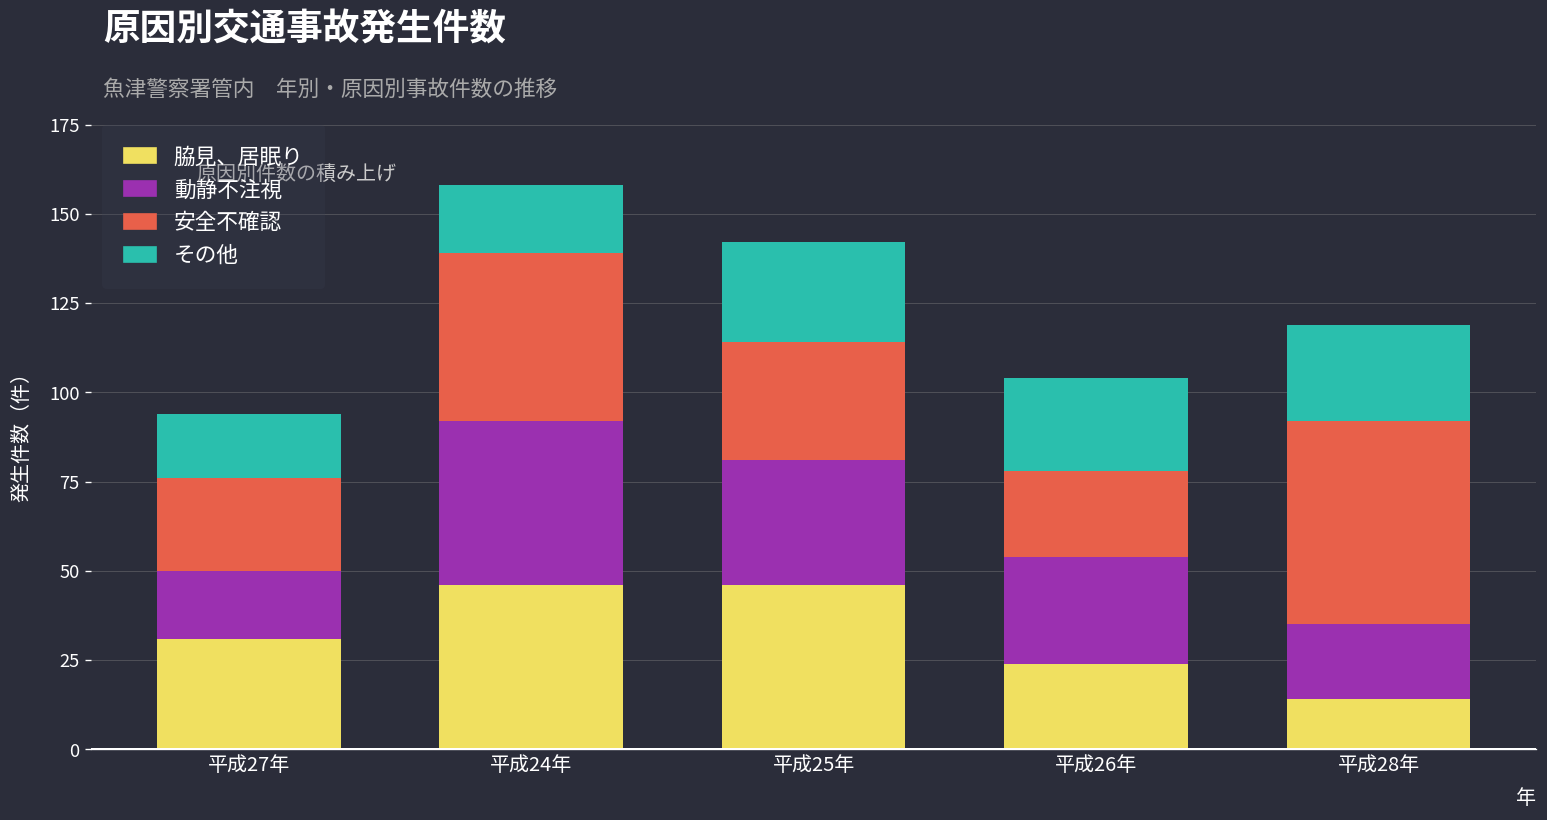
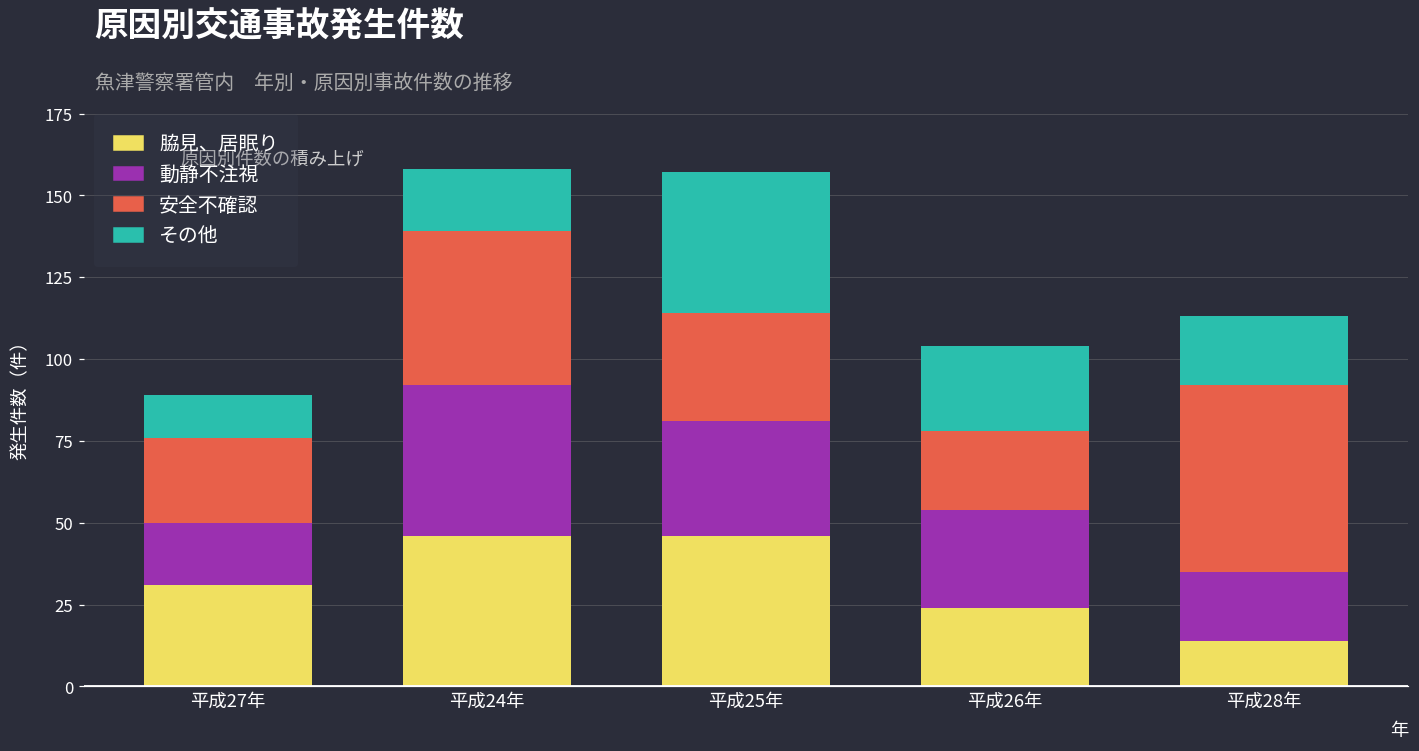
その他, 平成27年: 18 -> 13
その他, 平成25年: 28 -> 43
その他, 平成28年: 27 -> 21
